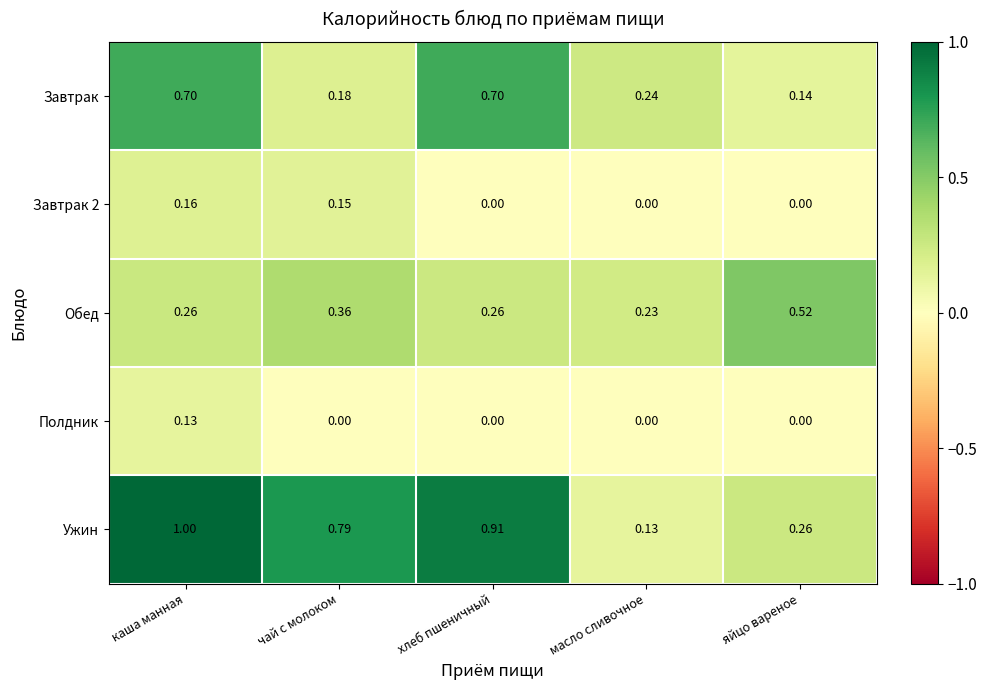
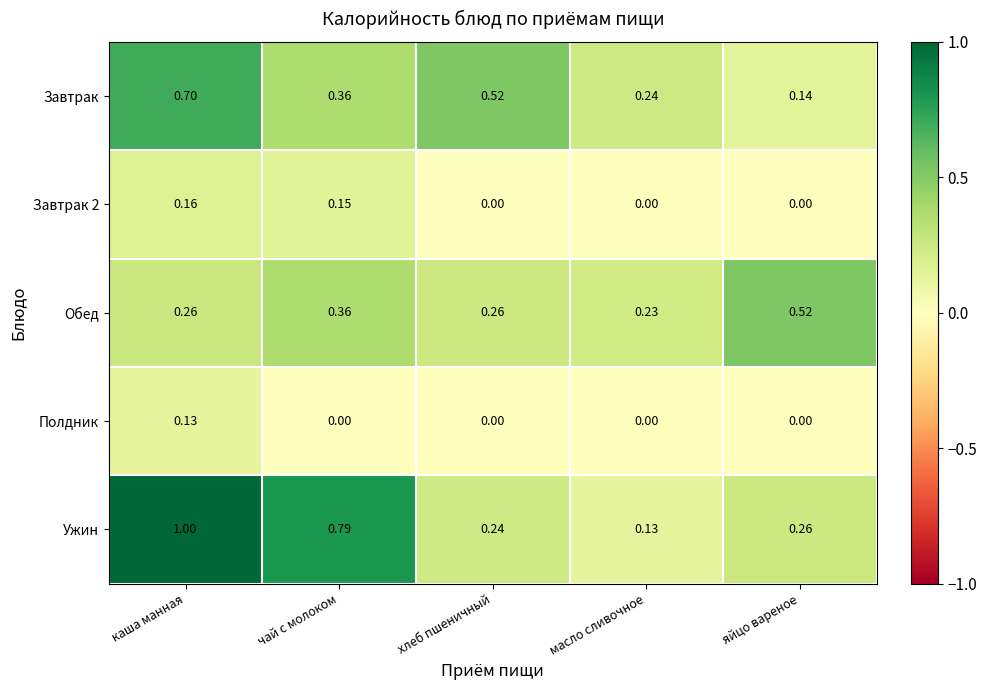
Завтрак, чай с молоком: 0.18 -> 0.36
Завтрак, хлеб пшеничный: 0.70 -> 0.52
Ужин, хлеб пшеничный: 0.91 -> 0.24
